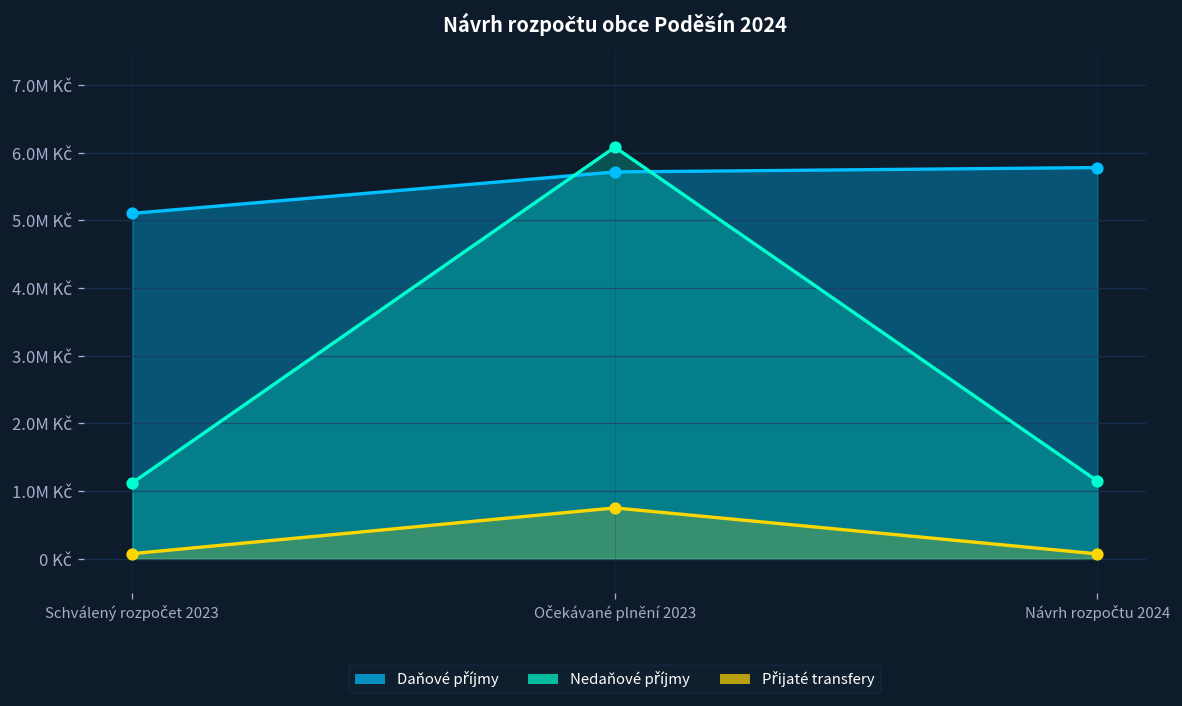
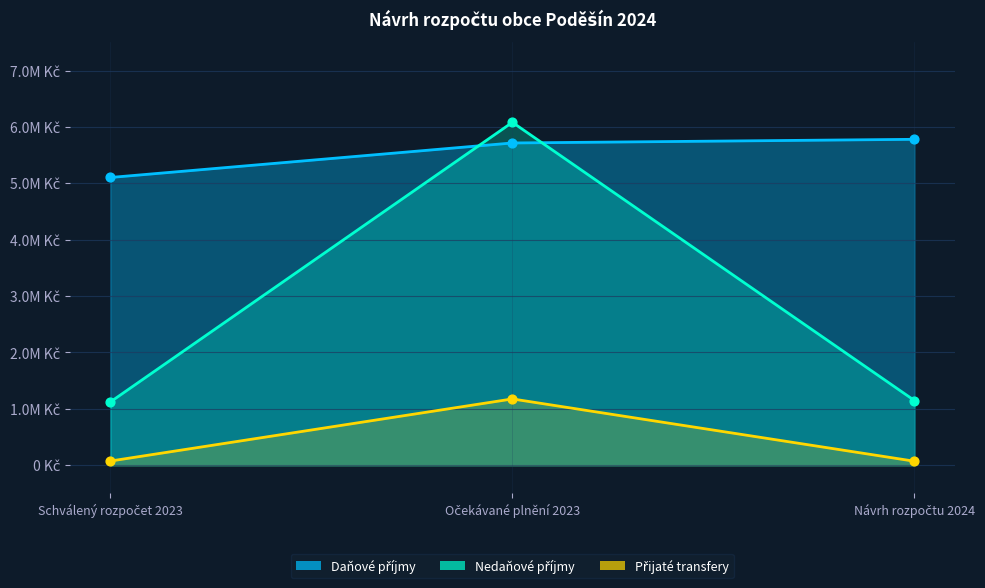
Přijaté transfery, Očekávané plnění 2023: 0.8M Kč -> 1.2M Kč
